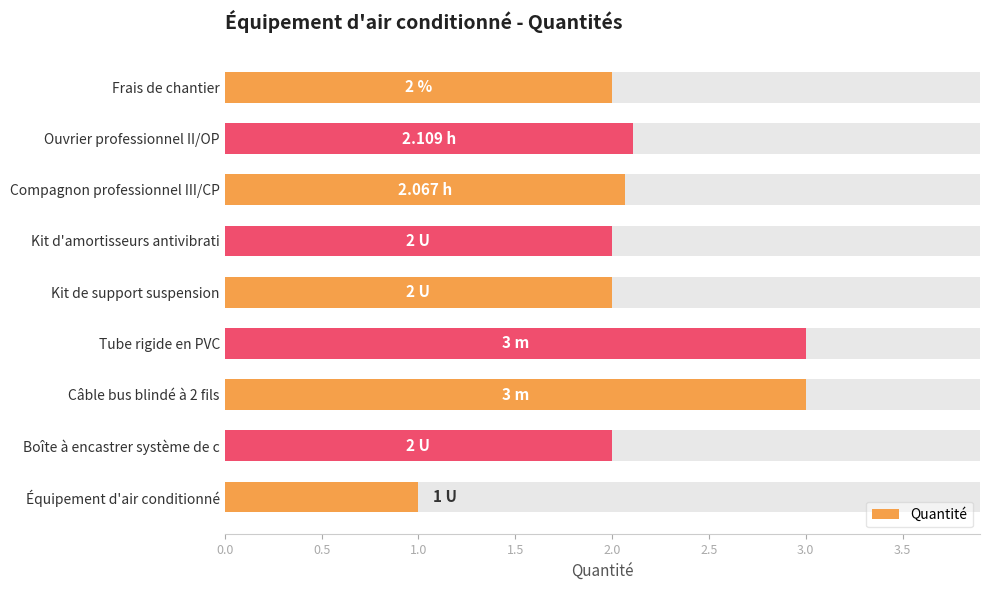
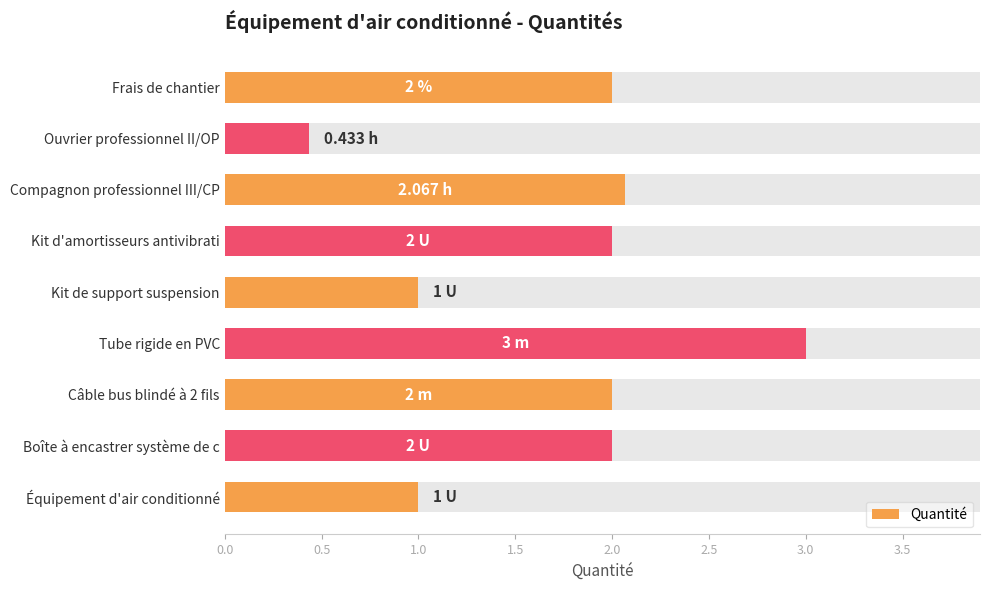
Quantité, Ouvrier professionnel II/OP: 2.109 -> 0.433
Quantité, Kit de support suspension: 2 -> 1
Quantité, Câble bus blindé à 2 fils: 3 -> 2
